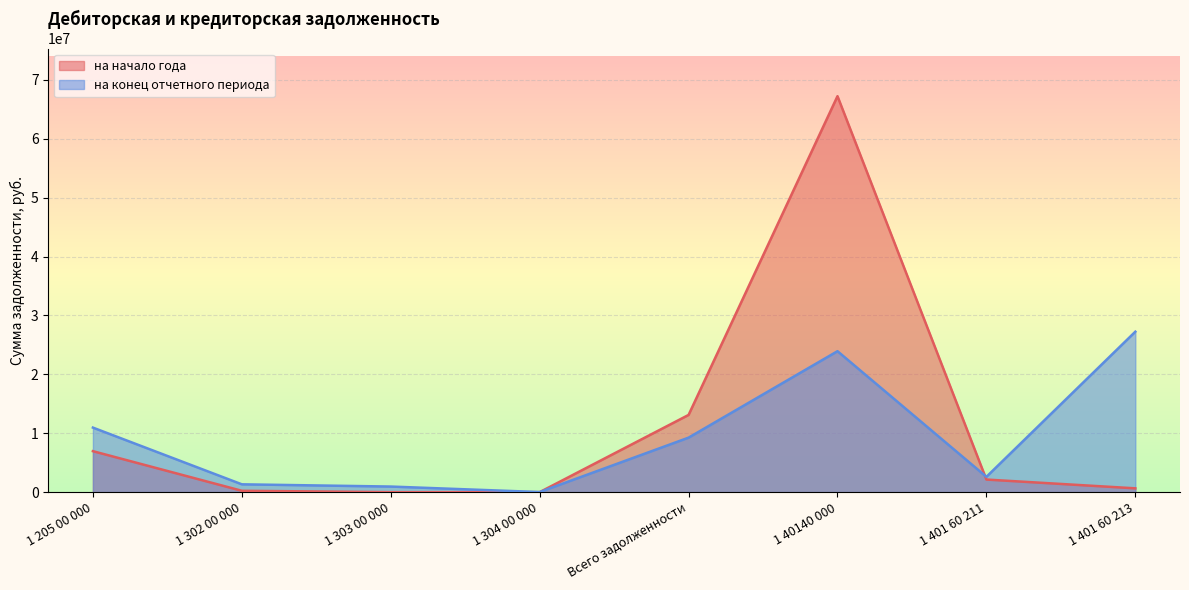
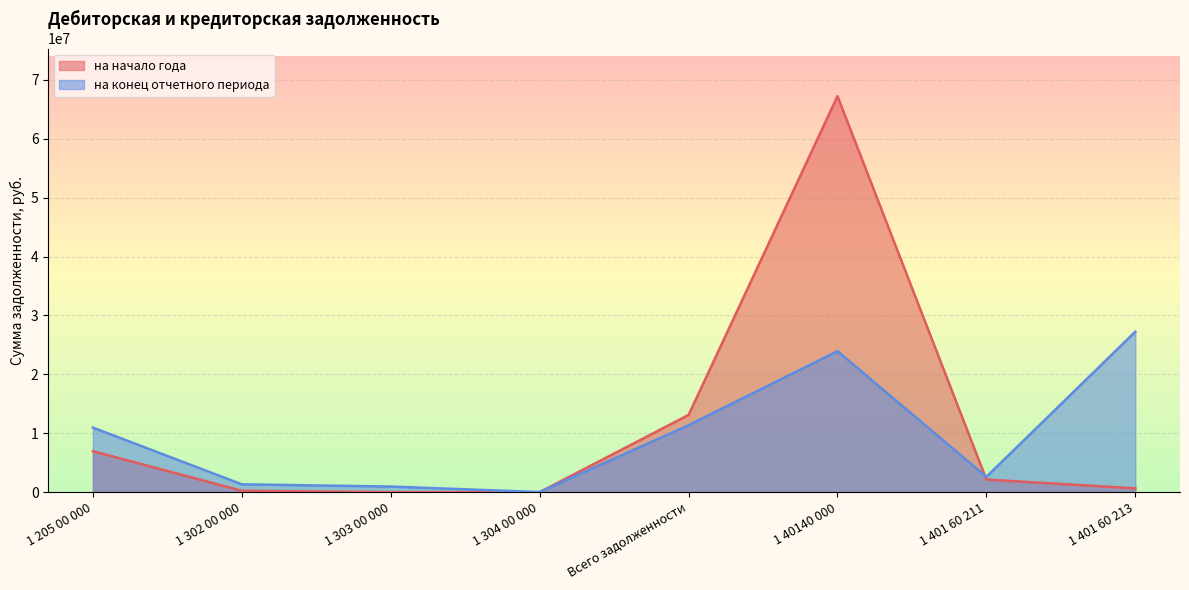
на конец отчетного периода, Всего задолженности: 9000000 -> 11000000
